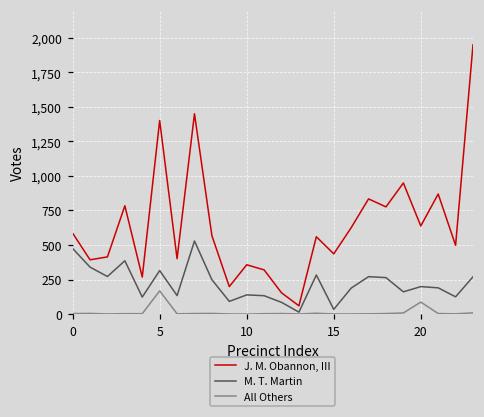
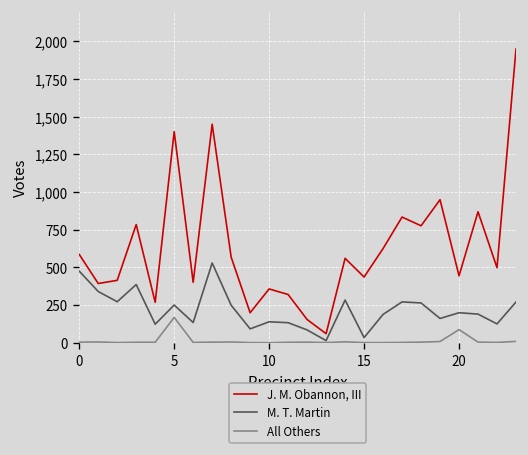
M. T. Martin, 5: 320 -> 250
J. M. Obannon, III, 20: 640 -> 440
